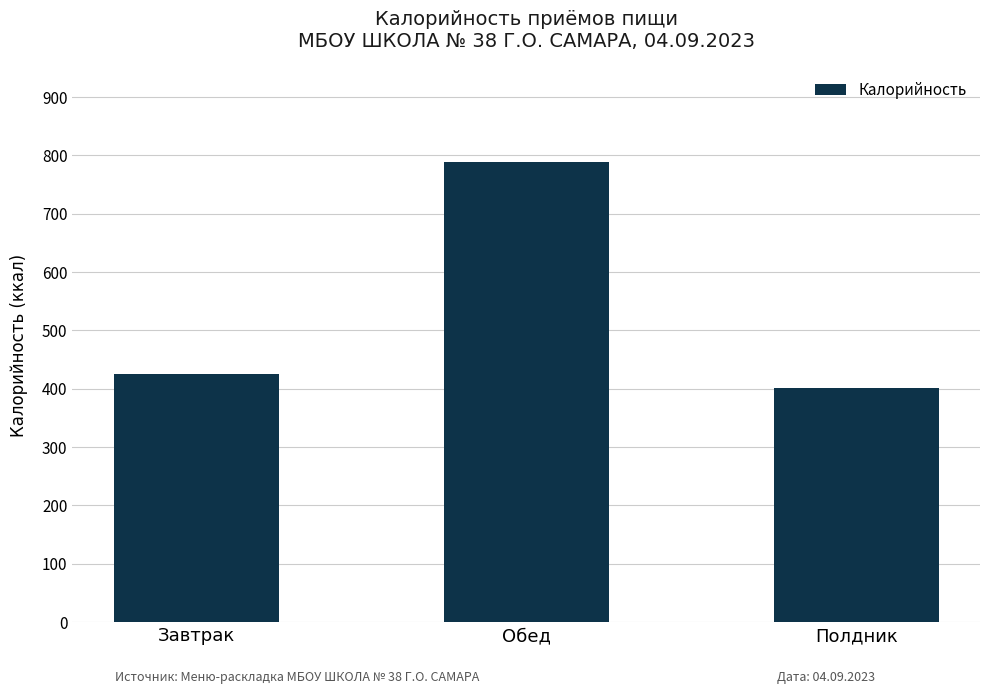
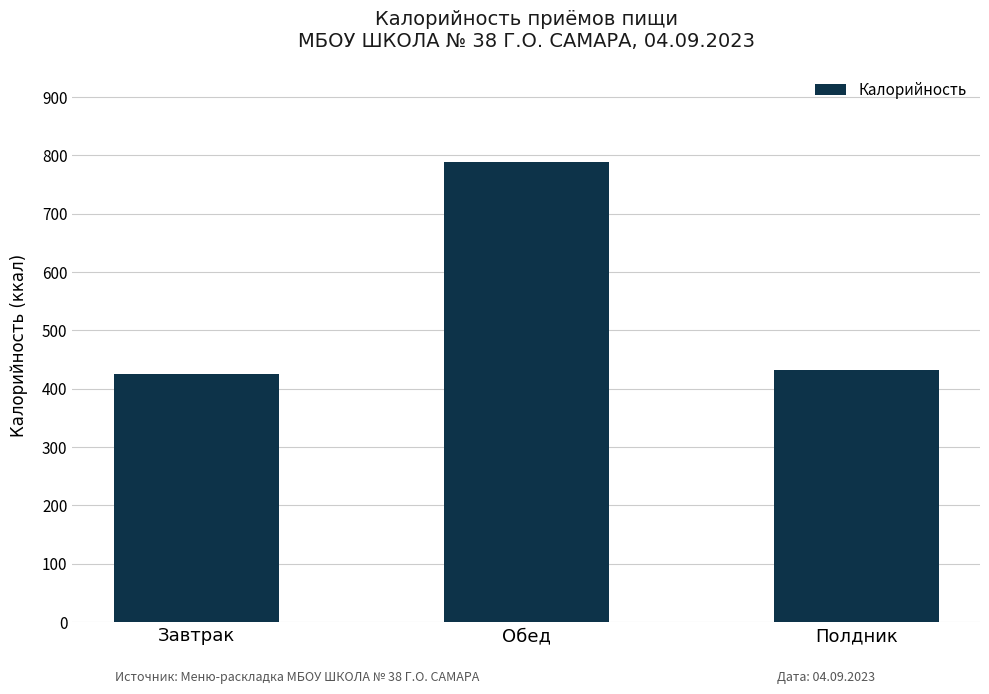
Полдник: 400 -> 430
